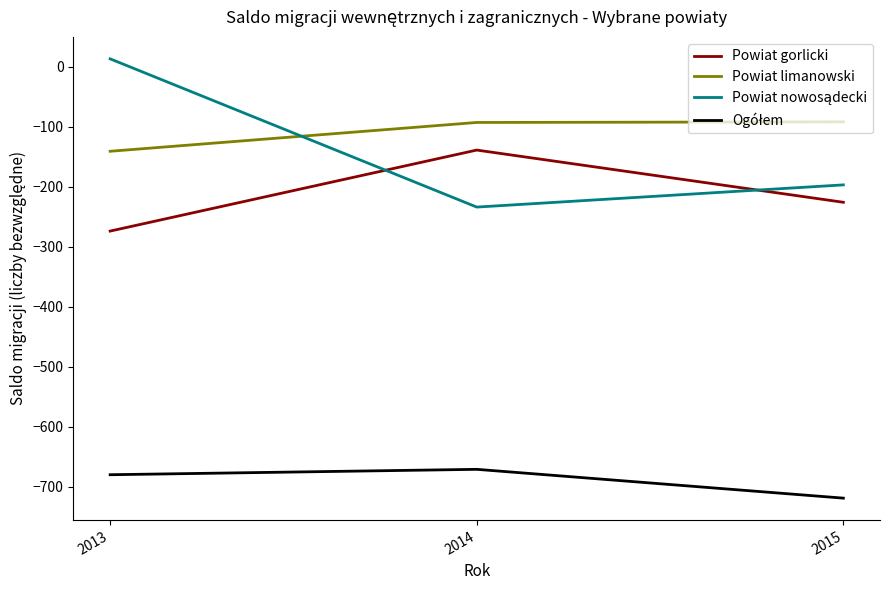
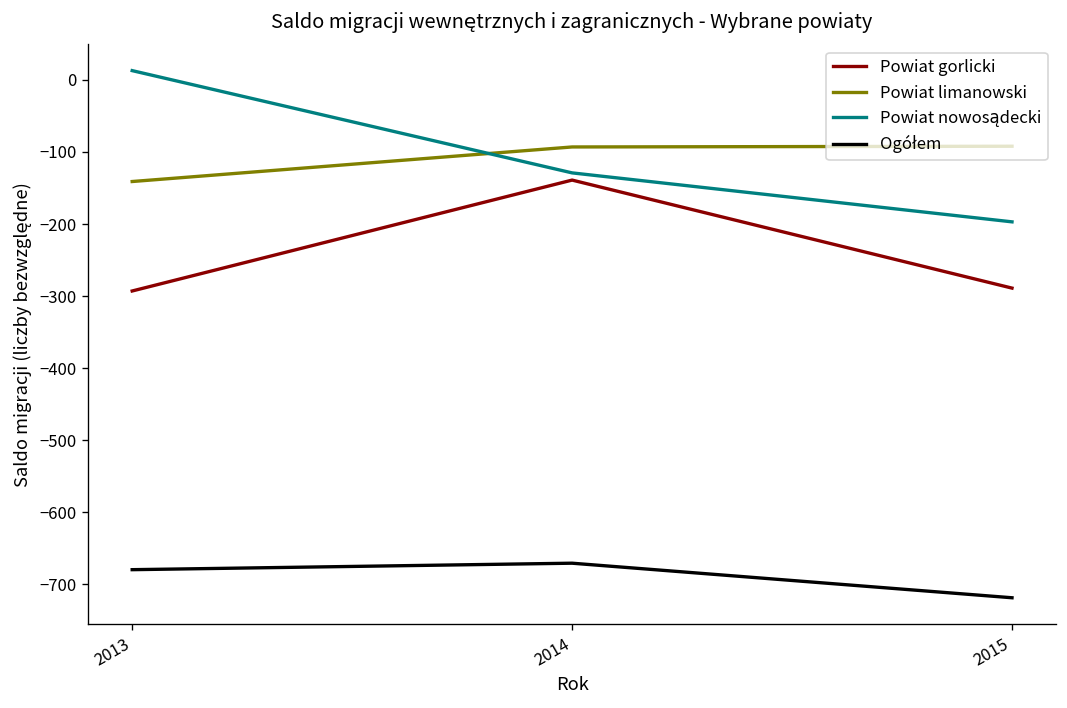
Powiat gorlicki, 2013: -270 -> -290
Powiat nowosądecki, 2014: -230 -> -130
Powiat gorlicki, 2015: -230 -> -290
